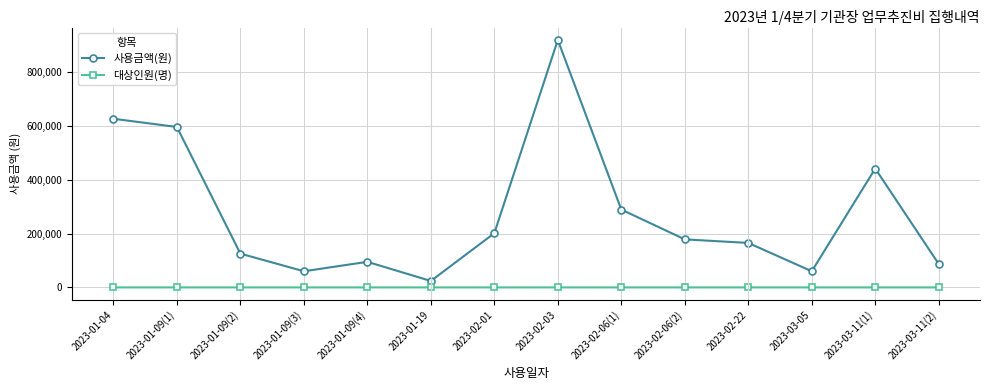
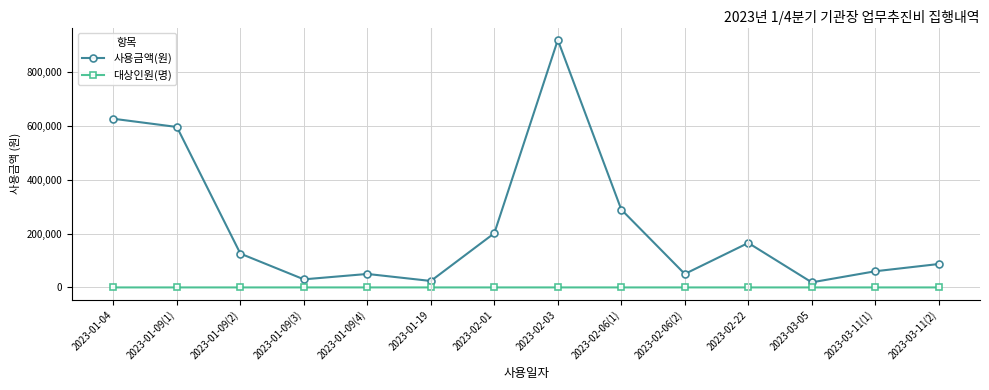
사용금액(원), 2023-01-09(3): 60,000 -> 30,000
사용금액(원), 2023-01-09(4): 100,000 -> 50,000
사용금액(원), 2023-02-06(2): 180,000 -> 50,000
사용금액(원), 2023-03-05: 60,000 -> 20,000
사용금액(원), 2023-03-11(1): 440,000 -> 60,000
